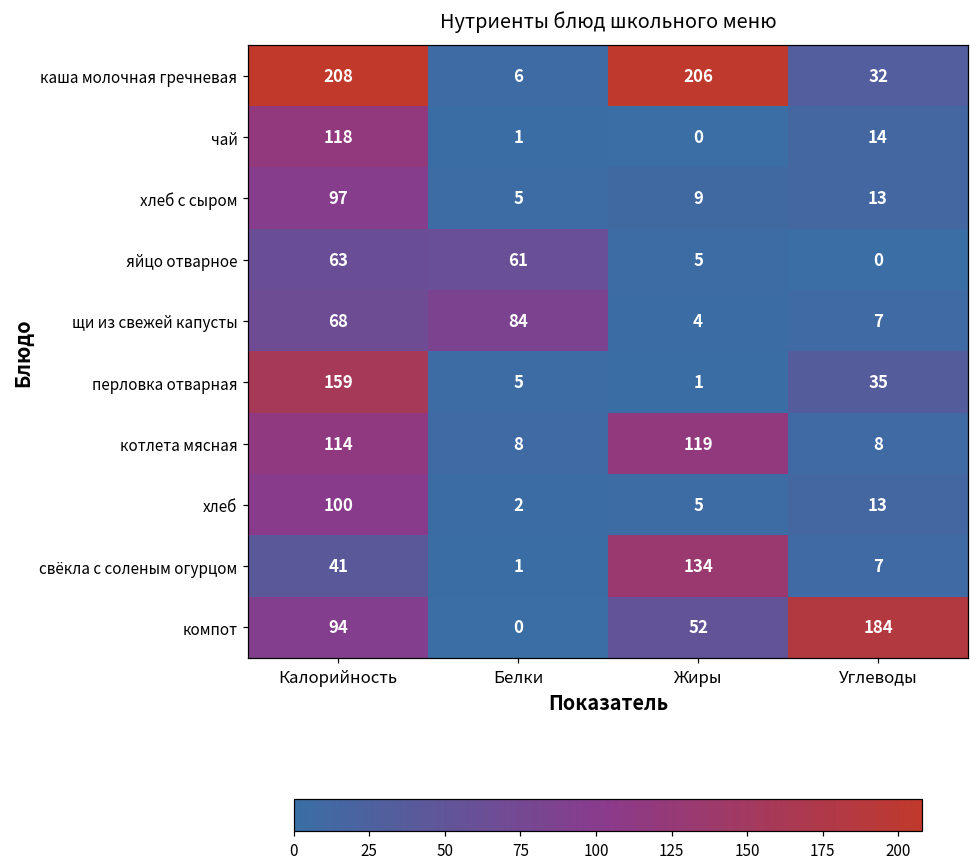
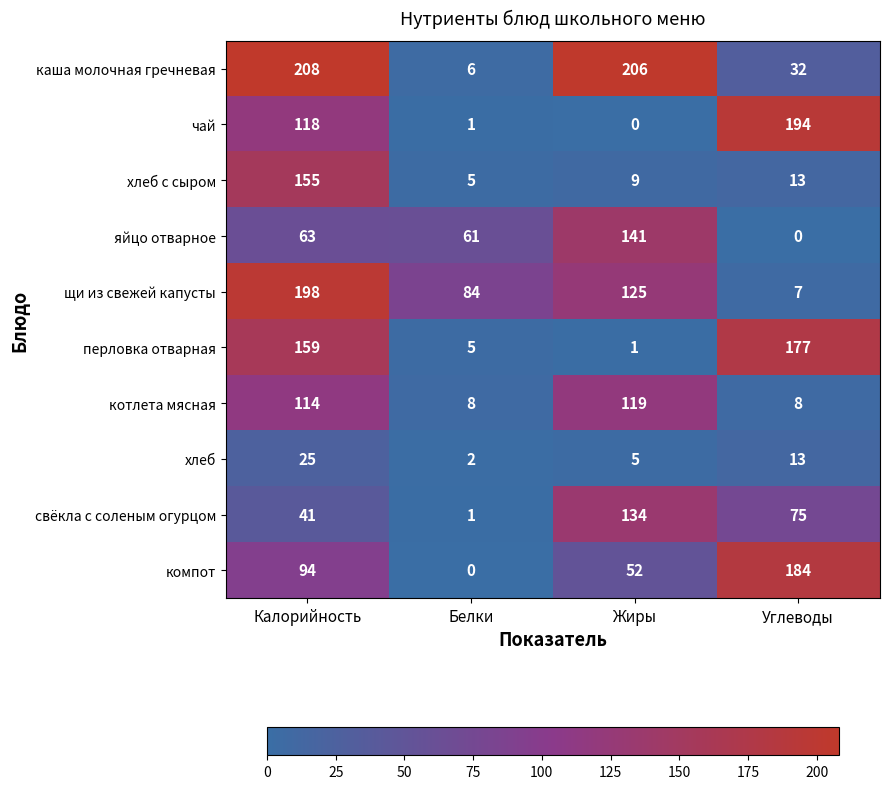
чай, Углеводы: 14 -> 194
хлеб с сыром, Калорийность: 97 -> 155
яйцо отварное, Жиры: 5 -> 141
щи из свежей капусты, Калорийность: 68 -> 198
щи из свежей капусты, Жиры: 4 -> 125
перловка отварная, Углеводы: 35 -> 177
хлеб, Калорийность: 100 -> 25
свёкла с соленым огурцом, Углеводы: 7 -> 75
